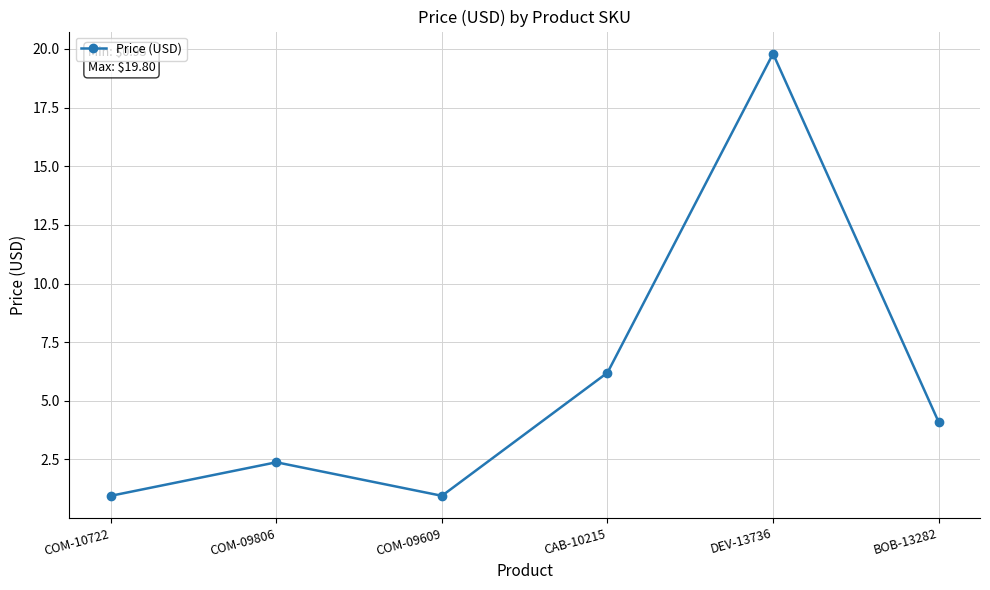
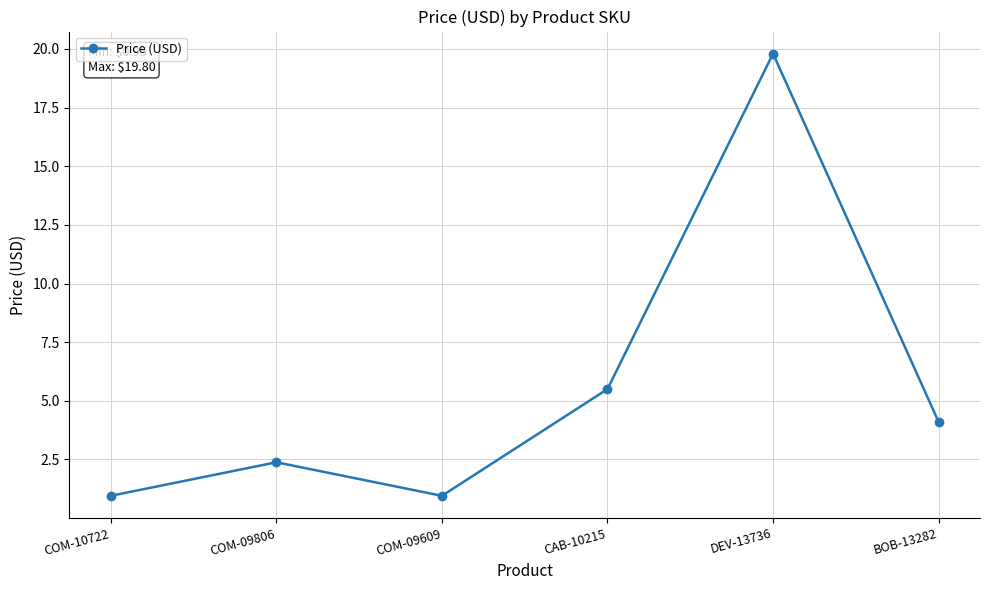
CAB-10215: 6.2 -> 5.5
